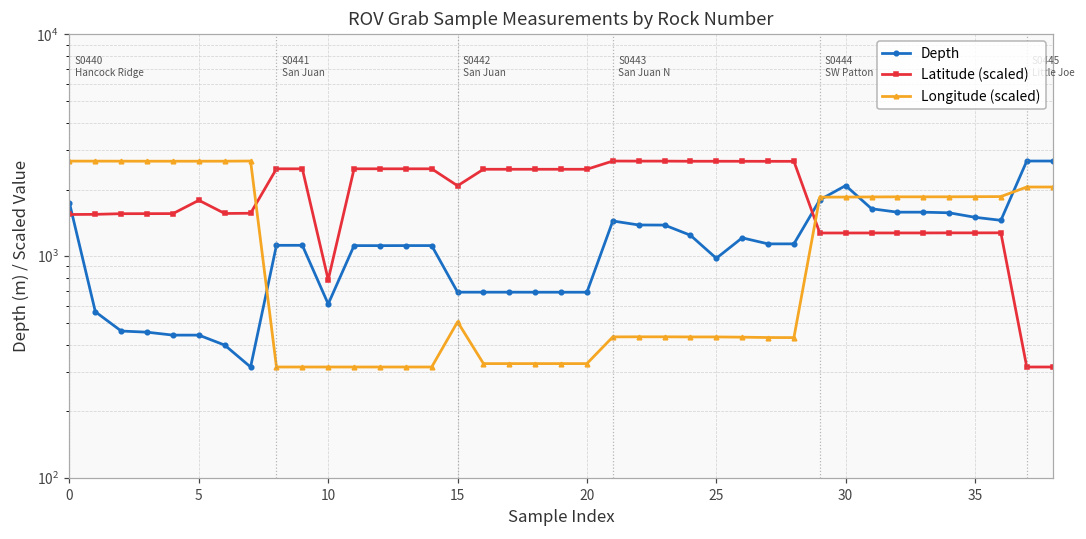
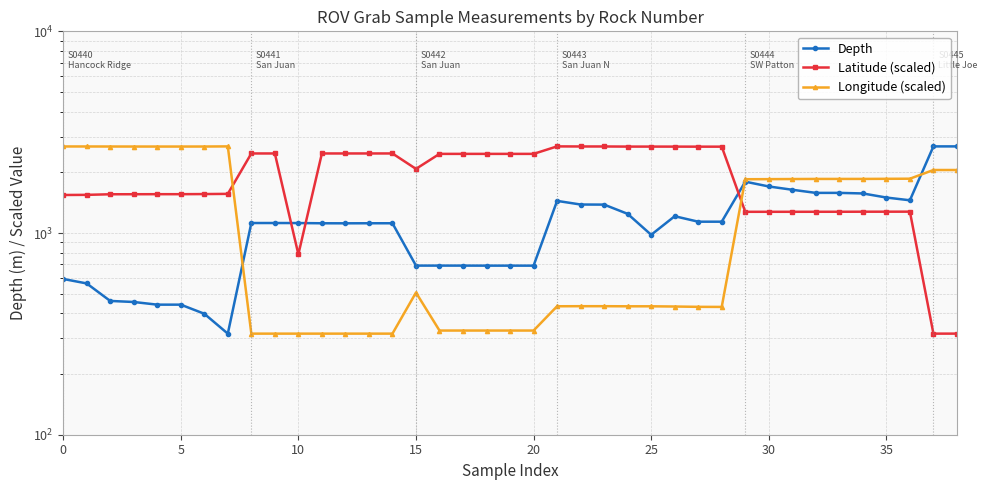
Depth, 0: 1700 -> 590
Latitude (scaled), 5: 1800 -> 1600
Depth, 10: 610 -> 1100
Depth, 30: 2100 -> 1700
